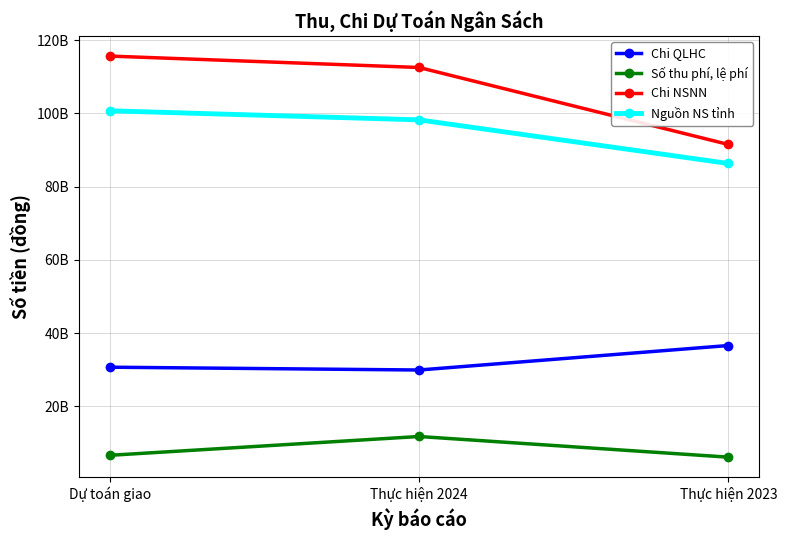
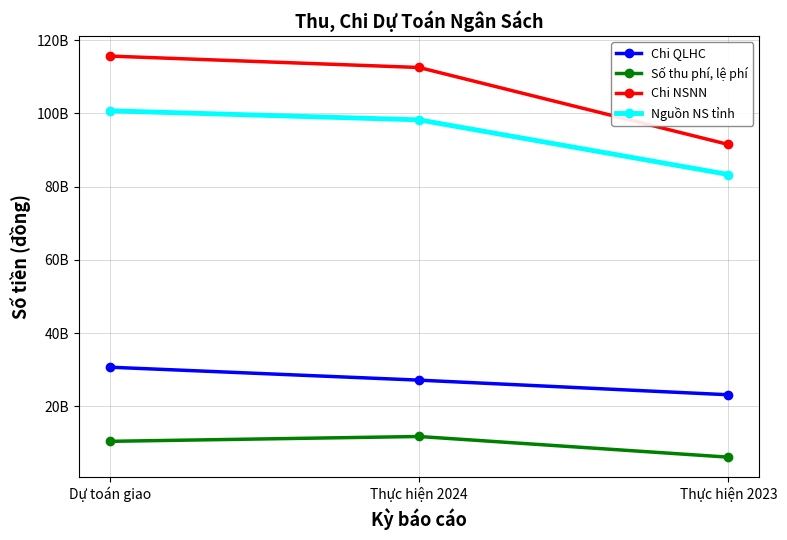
Số thu phí, lệ phí, Dự toán giao: 7000000000 -> 10000000000
Chi QLHC, Thực hiện 2024: 30000000000 -> 27000000000
Chi QLHC, Thực hiện 2023: 37000000000 -> 23000000000
Nguồn NS tỉnh, Thực hiện 2023: 86000000000 -> 83000000000
